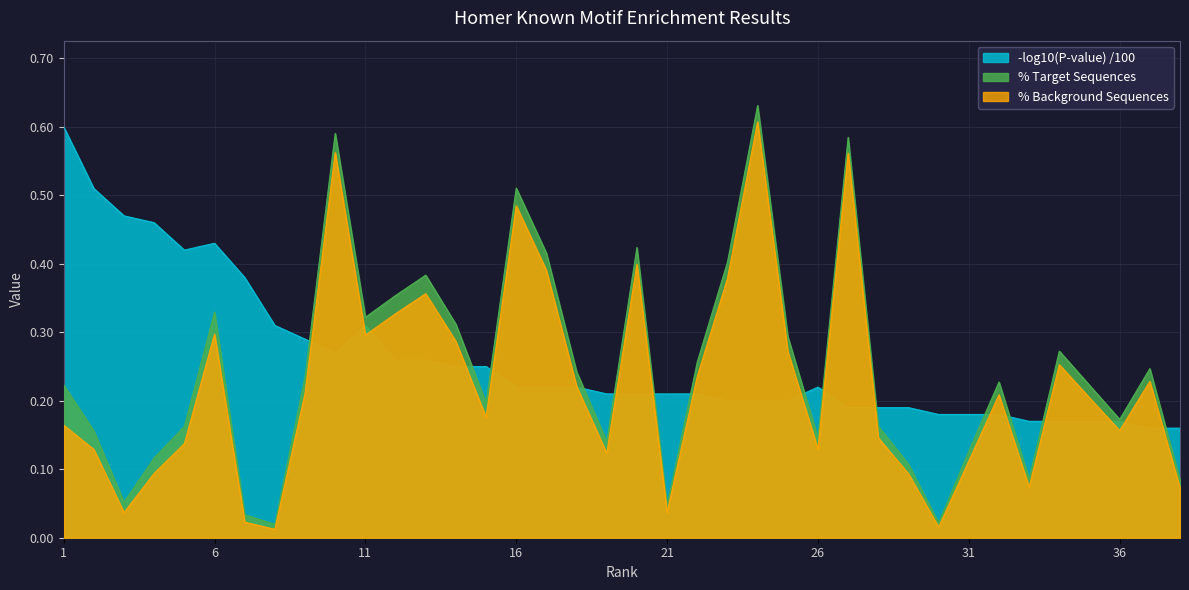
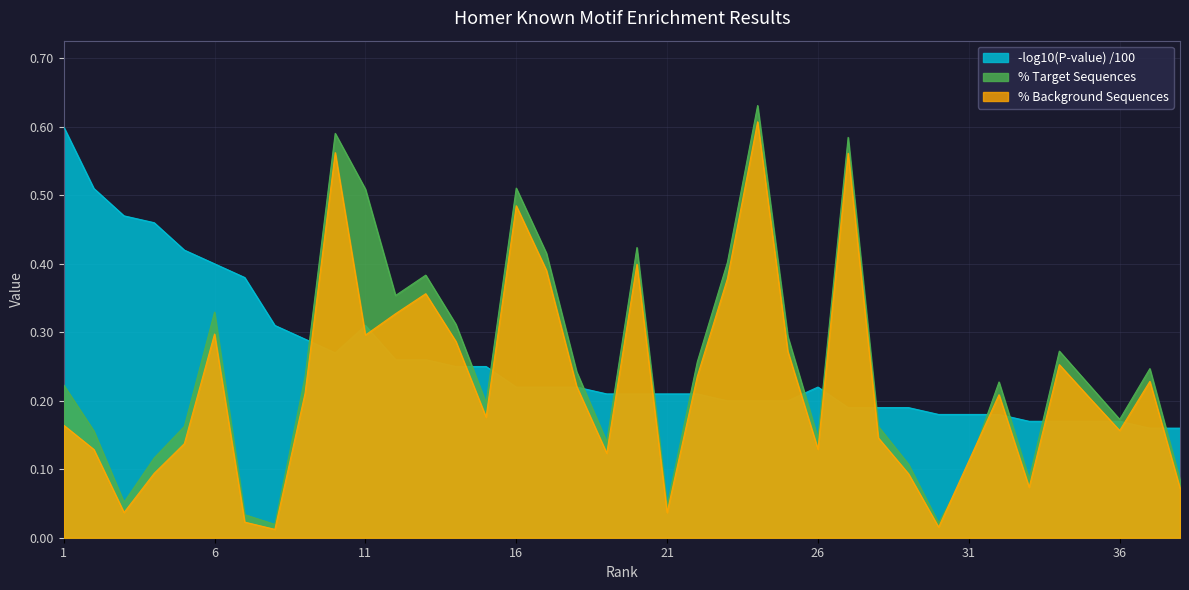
-log10(P-value) /100, 6: 0.43 -> 0.40
% Target Sequences, 11: 0.32 -> 0.51
% Target Sequences, 31: 0.13 -> 0.10
